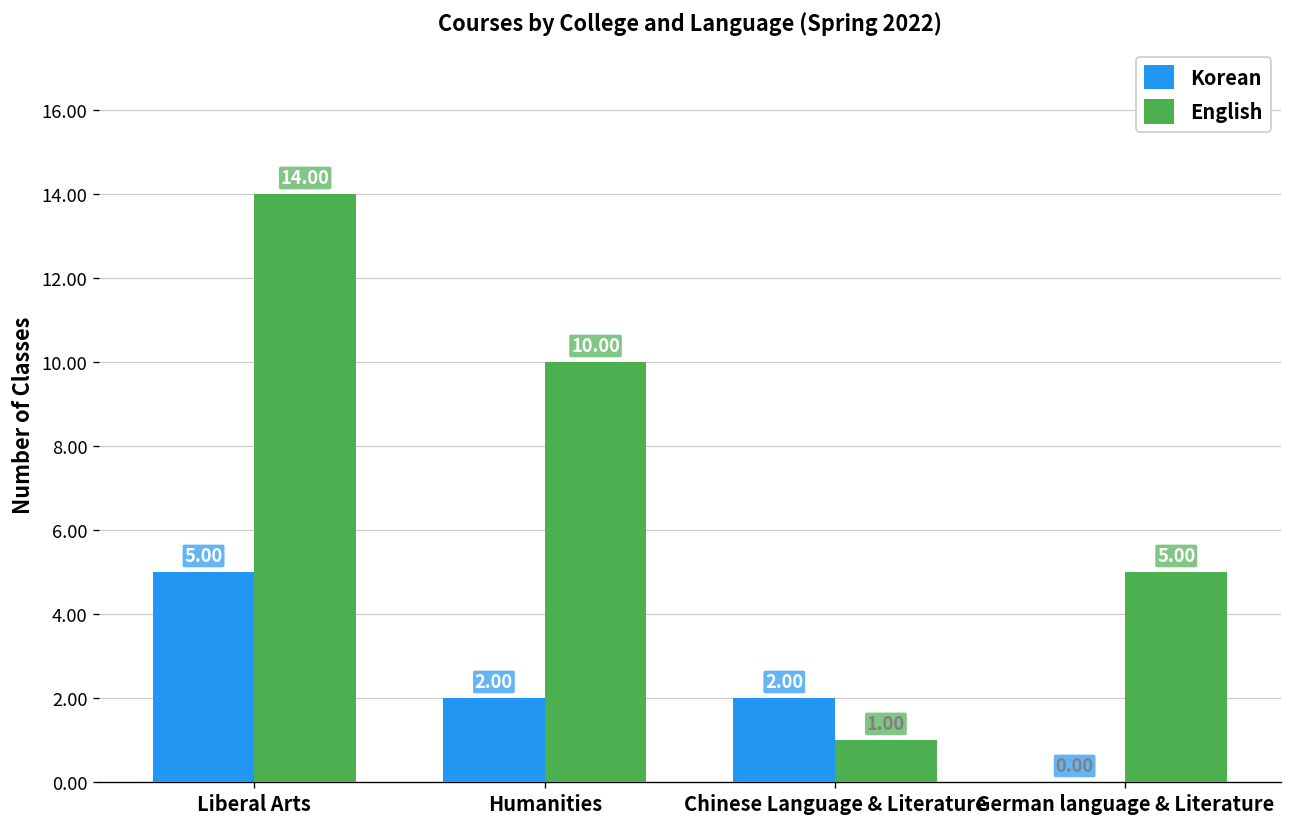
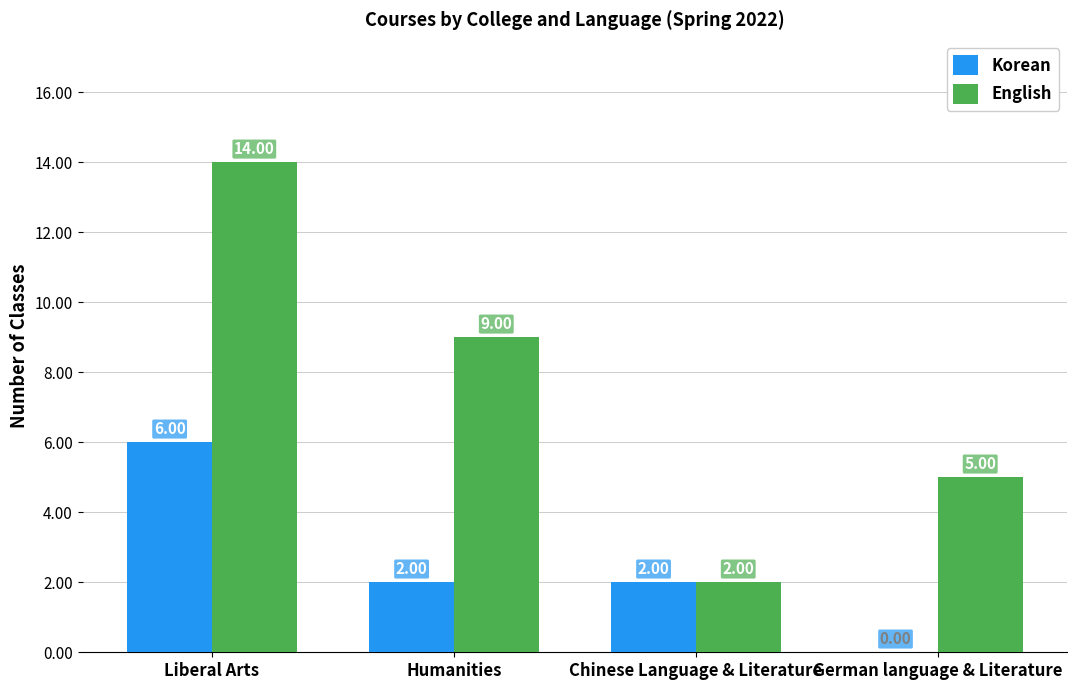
Korean, Liberal Arts: 5.00 -> 6.00
English, Humanities: 10.00 -> 9.00
English, Chinese Language & Literature: 1.00 -> 2.00
